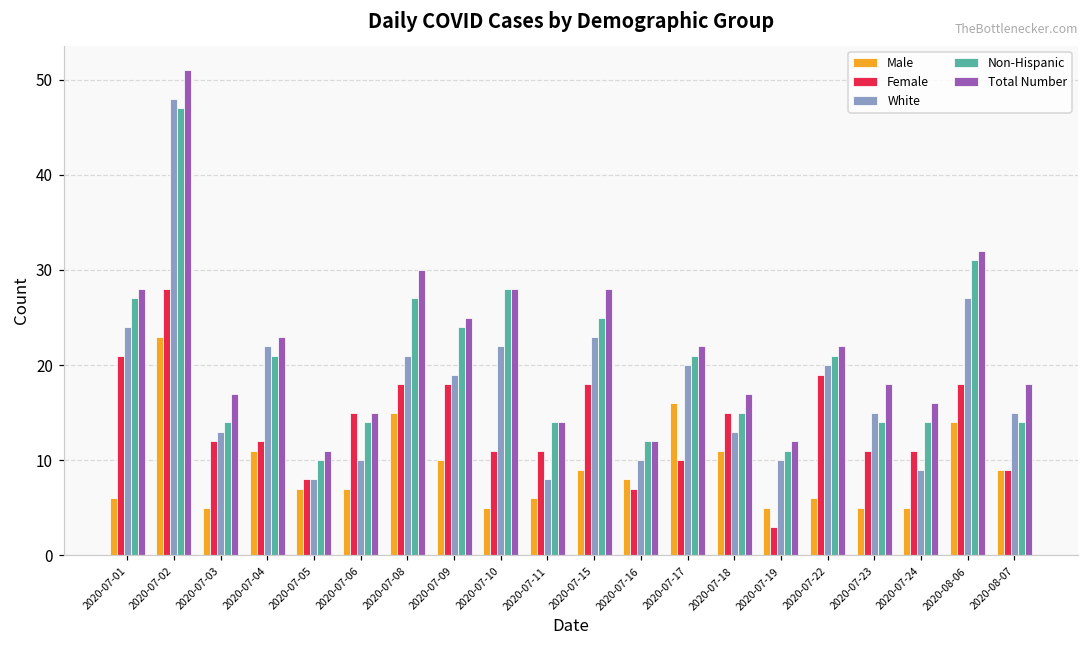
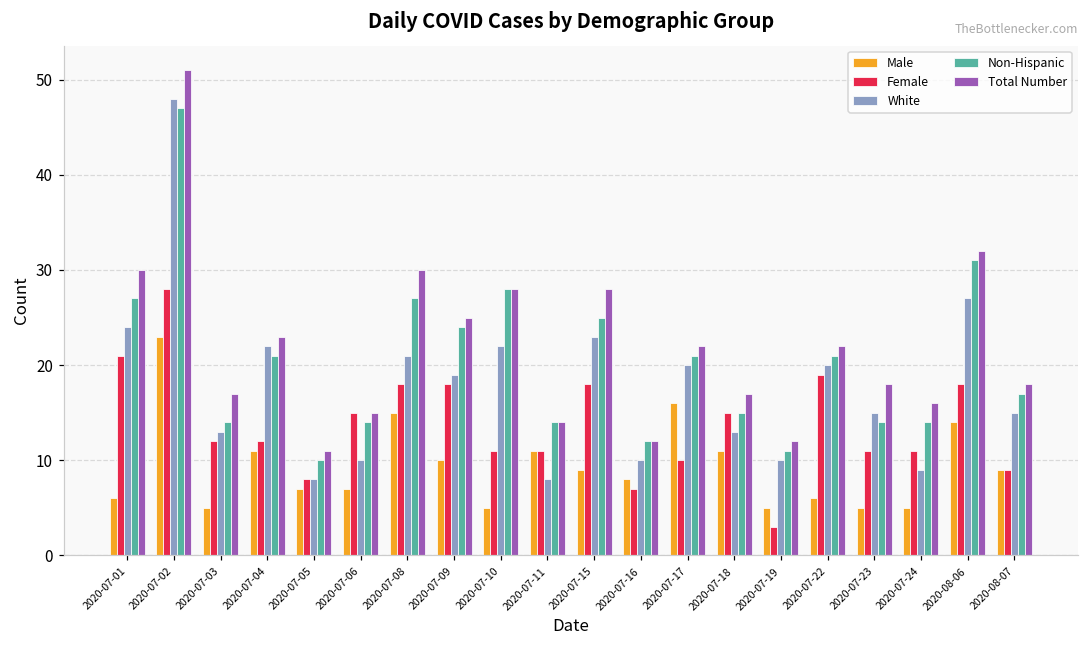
Total Number, 2020-07-01: 28 -> 30
Male, 2020-07-11: 6 -> 11
Non-Hispanic, 2020-08-07: 14 -> 17
